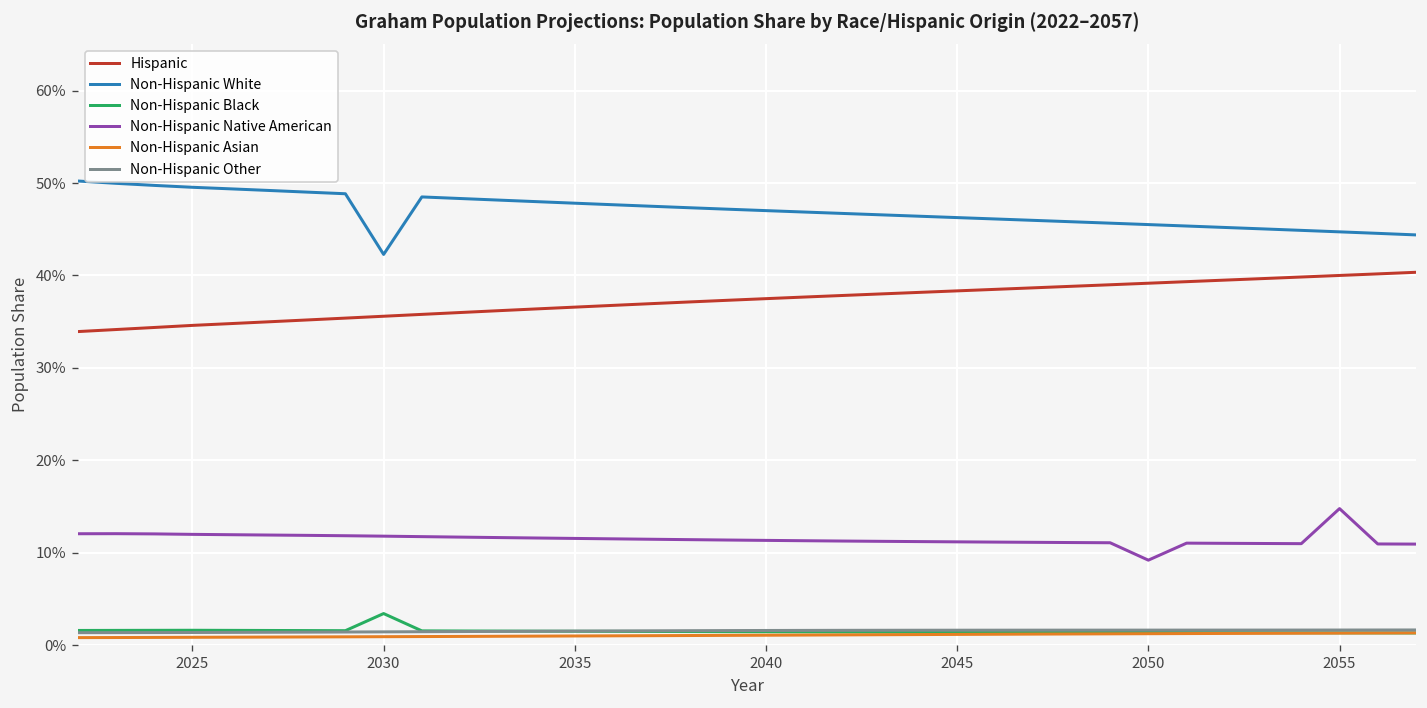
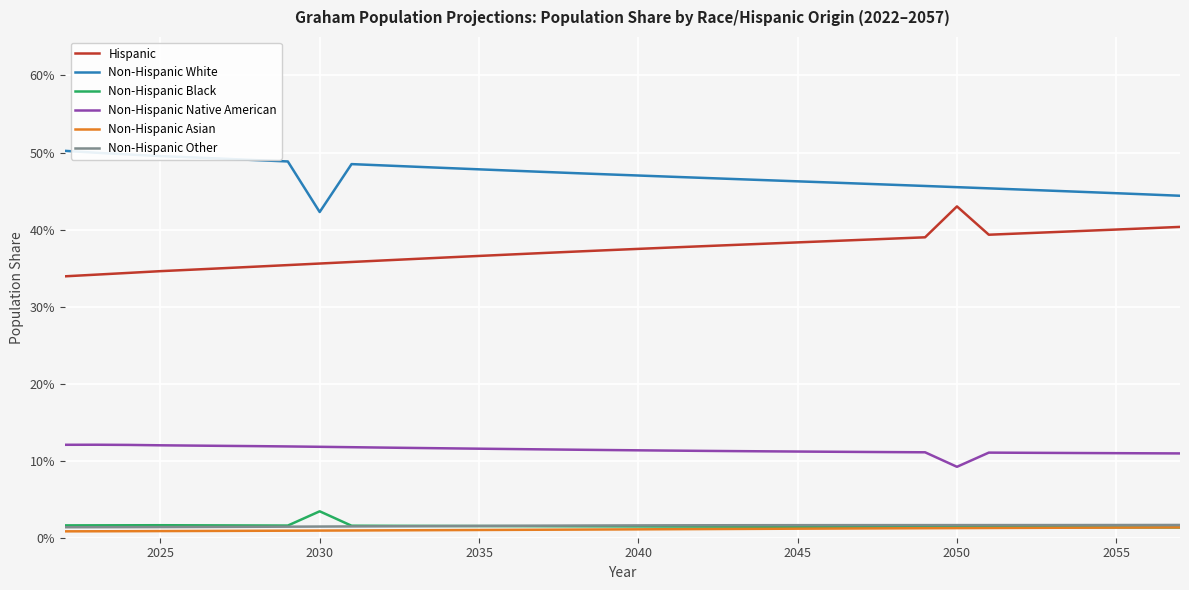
Hispanic, 2050: 39% -> 43%
Non-Hispanic Native American, 2055: 15% -> 11%
